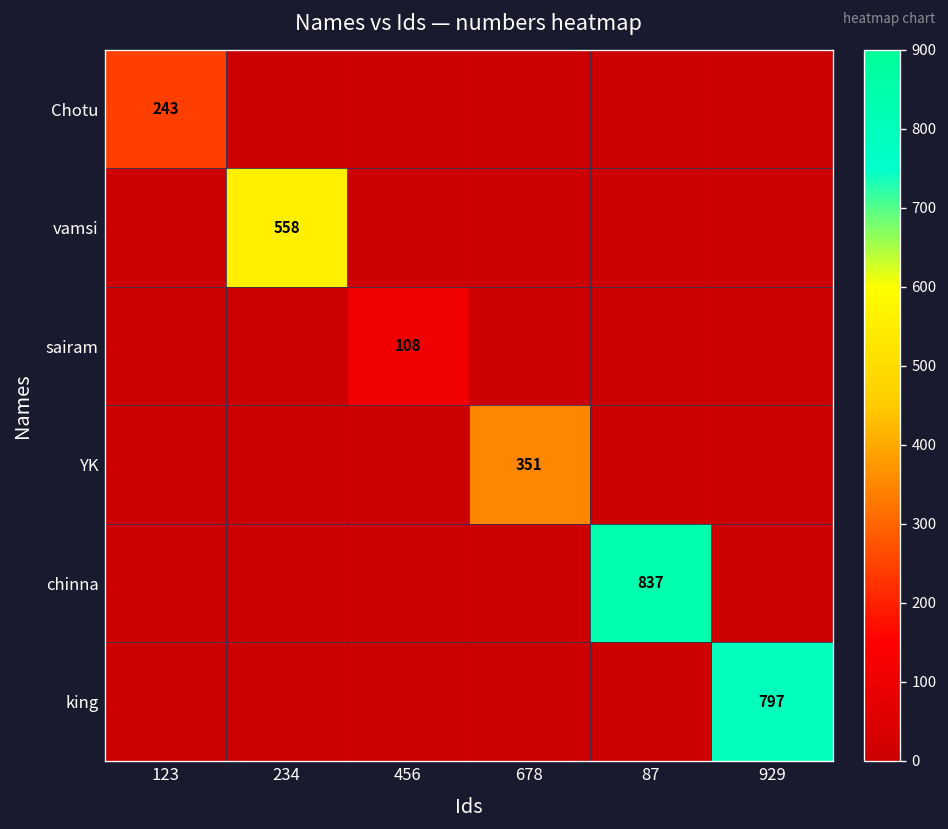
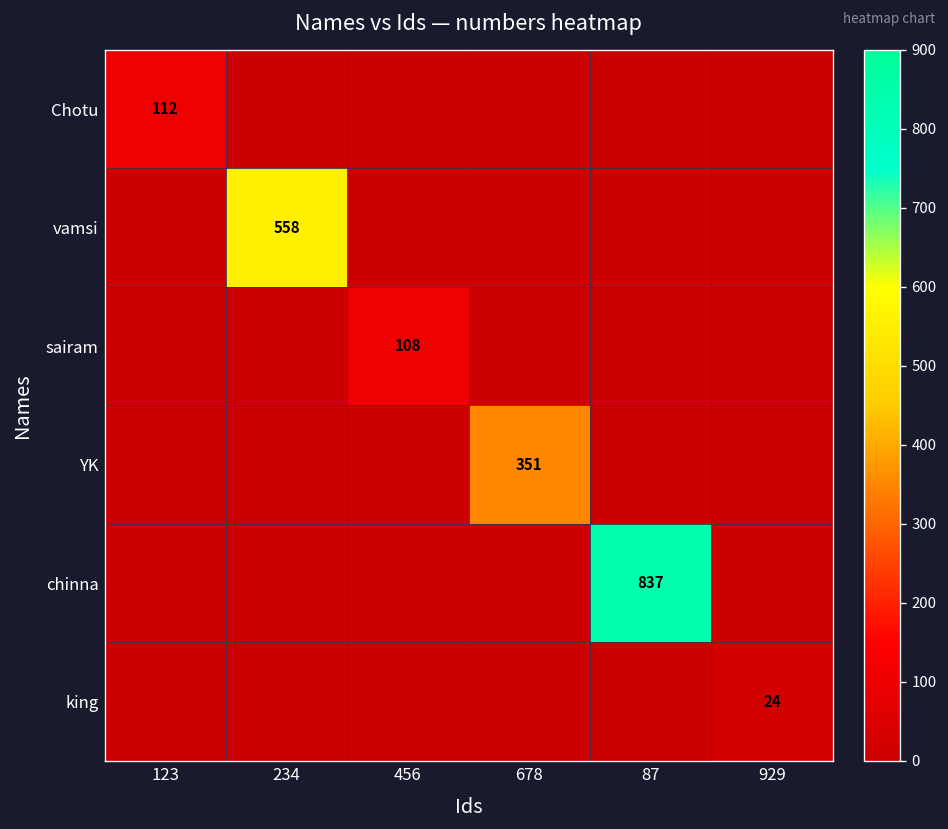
Chotu, 123: 243 -> 112
king, 929: 797 -> 24
